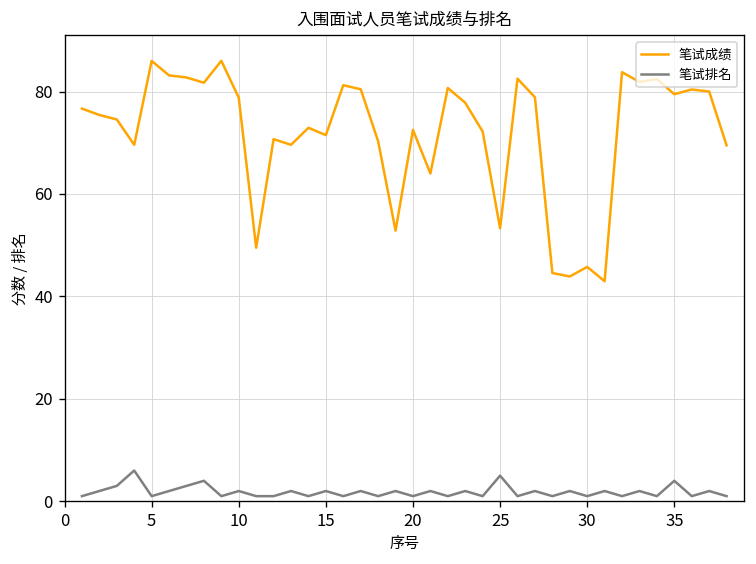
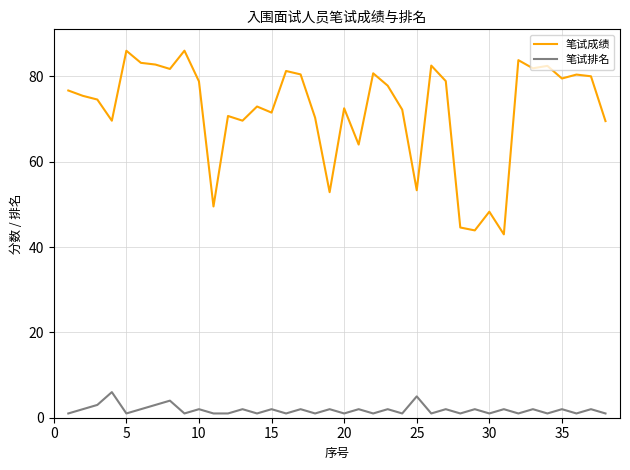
笔试成绩, 30: 46 -> 48
笔试排名, 35: 4 -> 2
